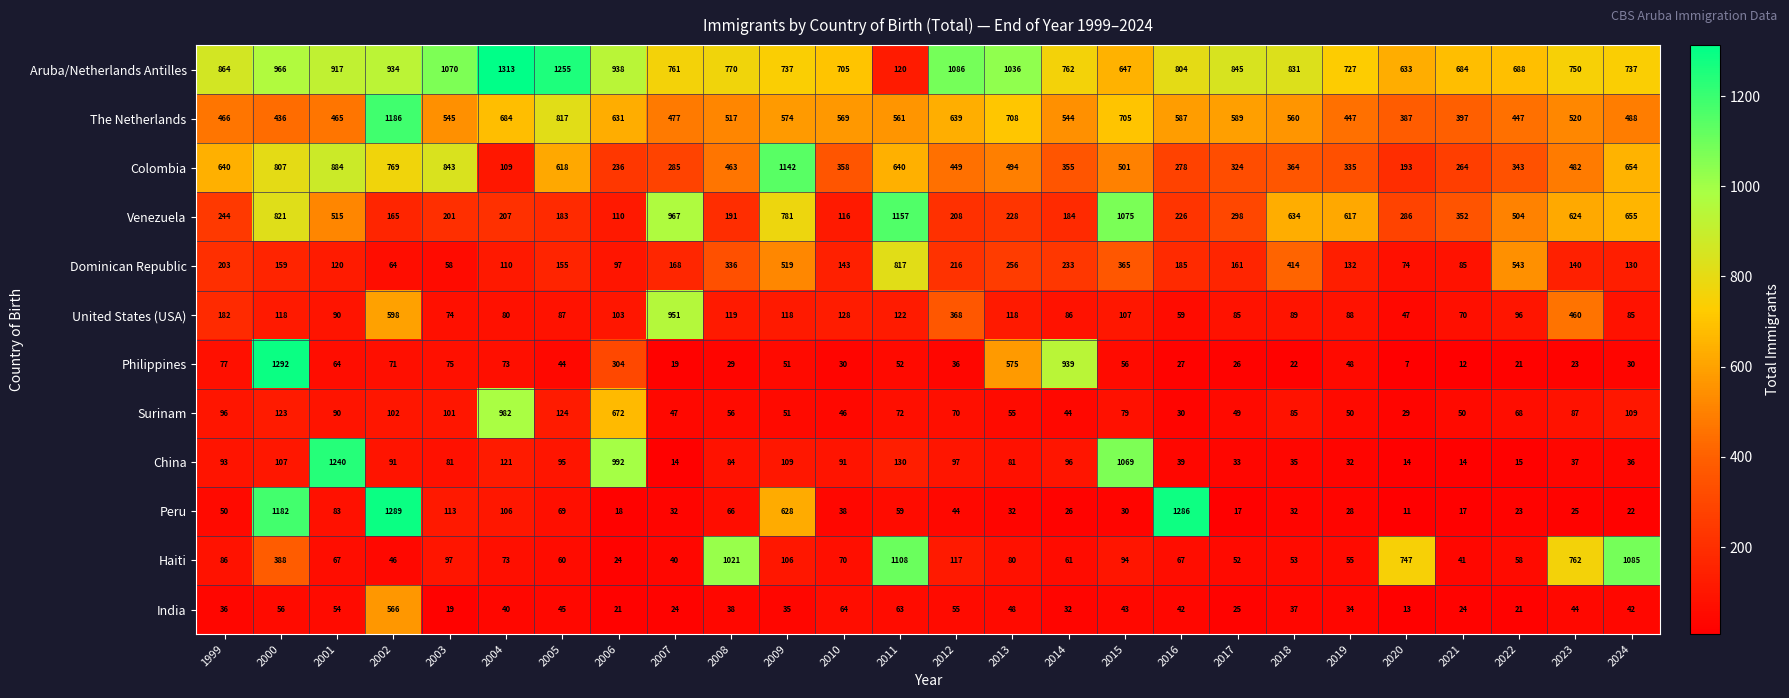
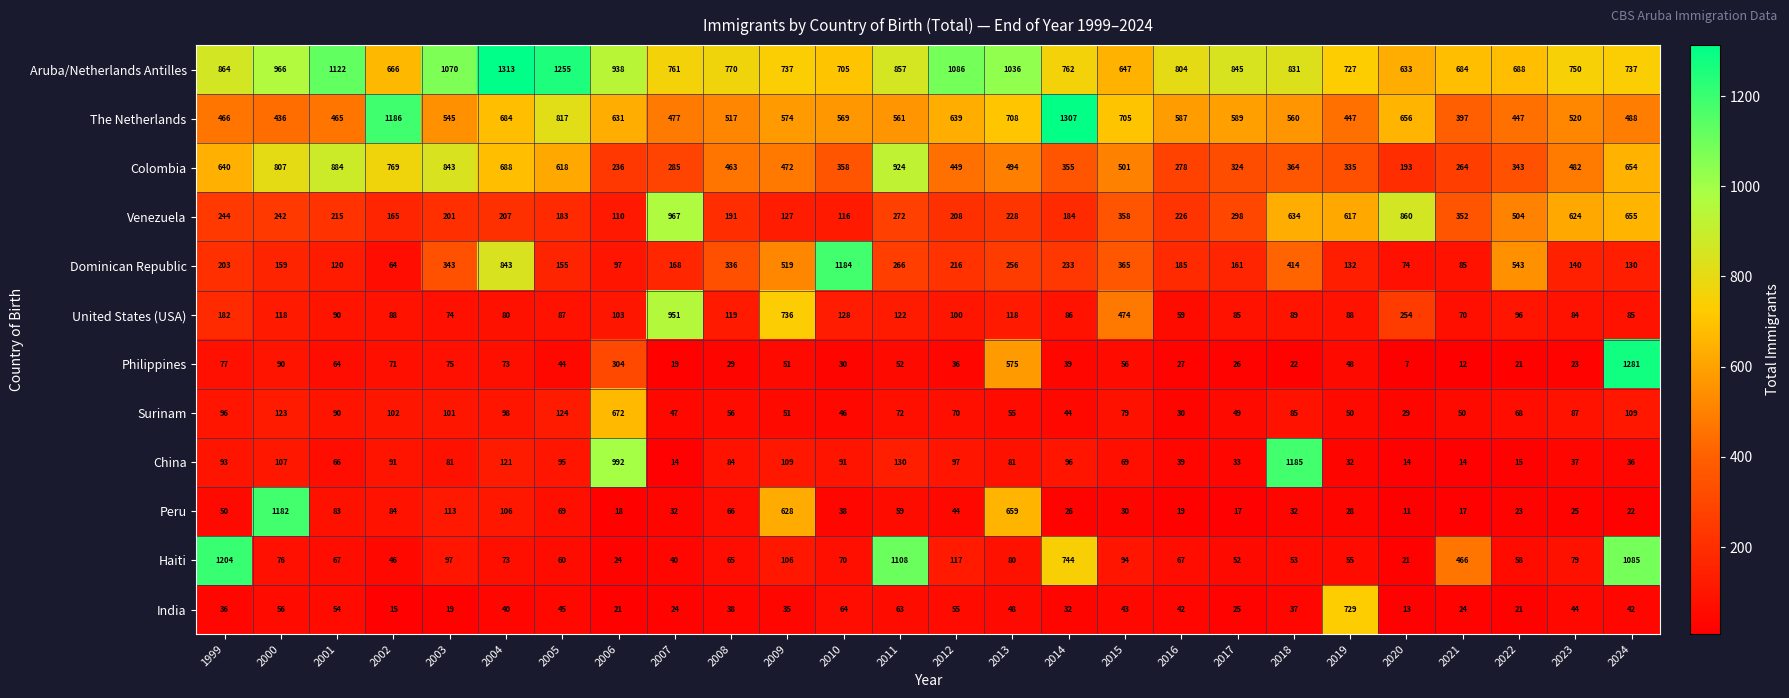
Aruba/Netherlands Antilles, 2001: 917 -> 1122
Aruba/Netherlands Antilles, 2002: 934 -> 666
Aruba/Netherlands Antilles, 2011: 120 -> 857
The Netherlands, 2014: 544 -> 1307
The Netherlands, 2020: 387 -> 656
Colombia, 2004: 109 -> 688
Colombia, 2009: 1142 -> 472
Colombia, 2011: 640 -> 924
Venezuela, 2000: 821 -> 242
Venezuela, 2001: 515 -> 215
Venezuela, 2009: 781 -> 127
Venezuela, 2011: 1157 -> 272
Venezuela, 2015: 1075 -> 358
Venezuela, 2020: 286 -> 860
Dominican Republic, 2003: 58 -> 343
Dominican Republic, 2004: 110 -> 843
Dominican Republic, 2010: 143 -> 1184
Dominican Republic, 2011: 817 -> 266
United States (USA), 2002: 598 -> 88
United States (USA), 2009: 118 -> 736
United States (USA), 2012: 368 -> 100
United States (USA), 2015: 107 -> 474
United States (USA), 2020: 47 -> 254
United States (USA), 2023: 460 -> 84
Philippines, 2000: 1292 -> 90
Philippines, 2014: 939 -> 39
Philippines, 2024: 30 -> 1281
Surinam, 2004: 982 -> 98
China, 2001: 1240 -> 66
China, 2015: 1069 -> 69
China, 2018: 35 -> 1185
Peru, 2002: 1289 -> 84
Peru, 2013: 32 -> 659
Peru, 2016: 1286 -> 19
Haiti, 1999: 86 -> 1204
Haiti, 2000: 388 -> 76
Haiti, 2008: 1021 -> 65
Haiti, 2014: 61 -> 744
Haiti, 2020: 747 -> 21
Haiti, 2021: 41 -> 466
Haiti, 2023: 762 -> 79
India, 2002: 566 -> 15
India, 2019: 34 -> 729
